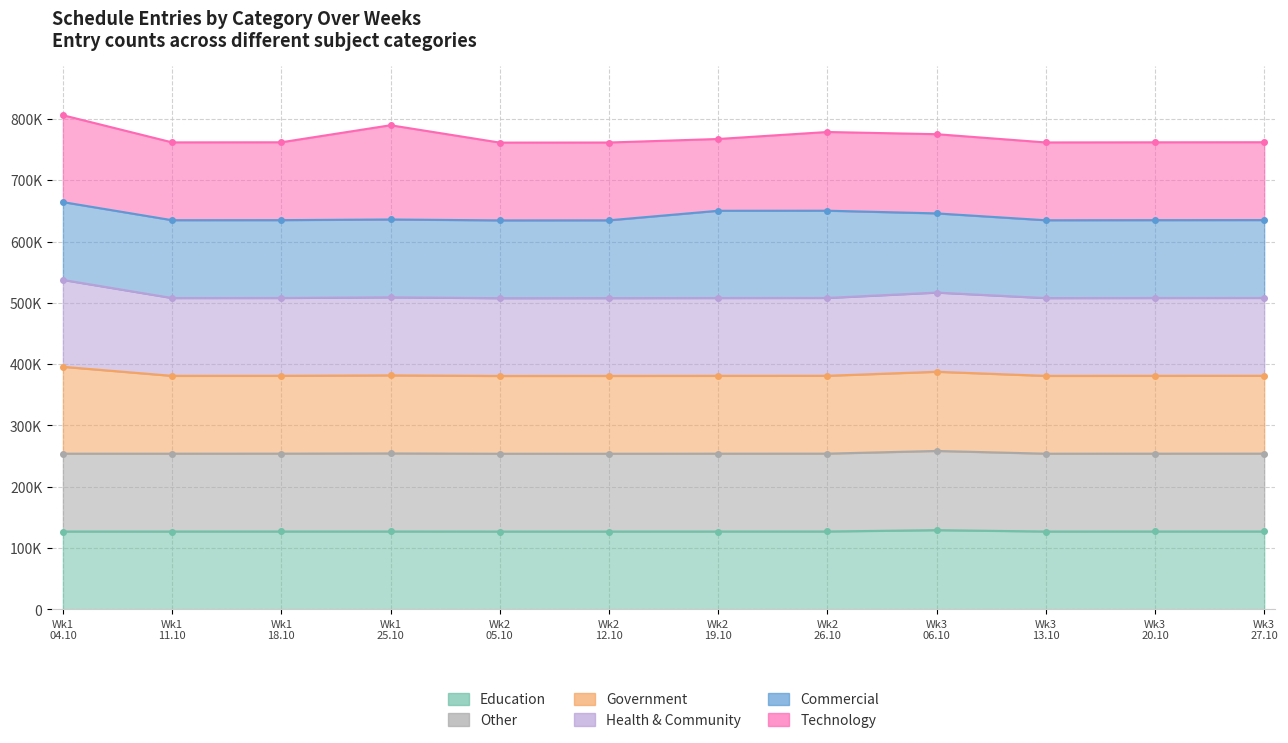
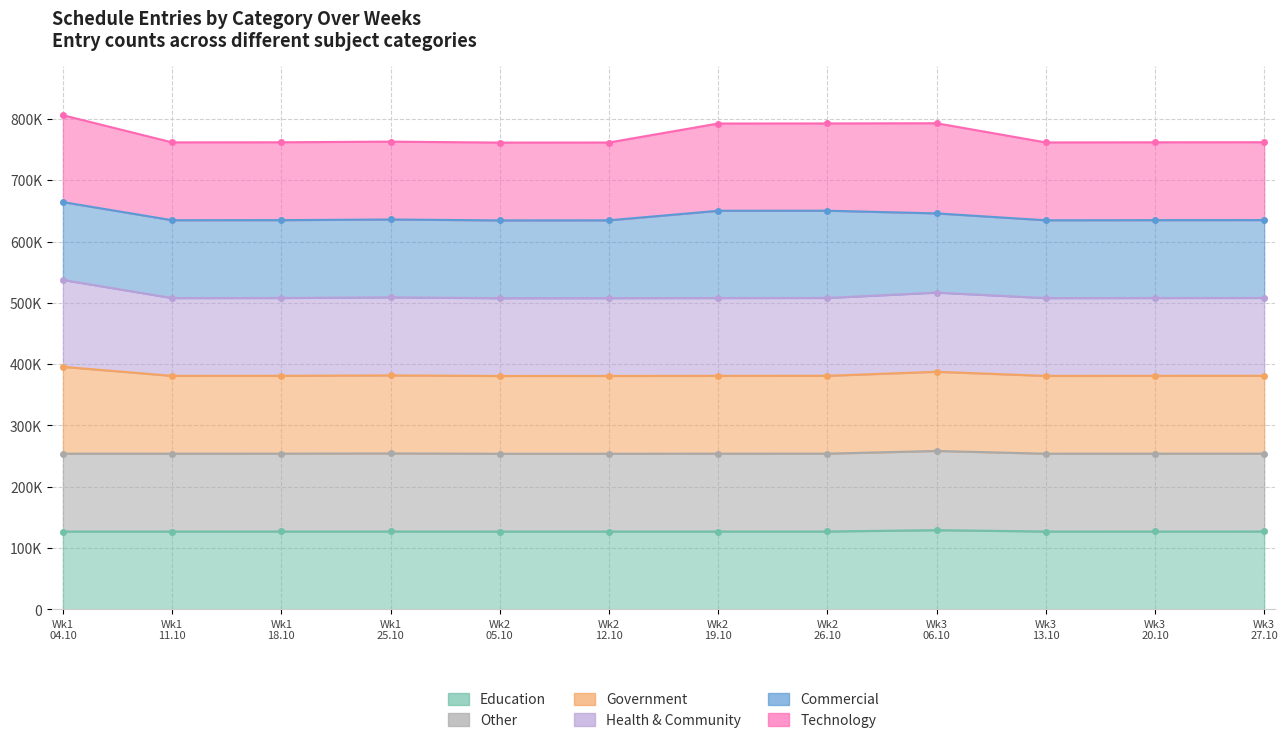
Technology, Wk1 25.10: 150000 -> 130000
Technology, Wk2 19.10: 120000 -> 140000
Technology, Wk2 26.10: 130000 -> 140000
Technology, Wk3 06.10: 130000 -> 150000
